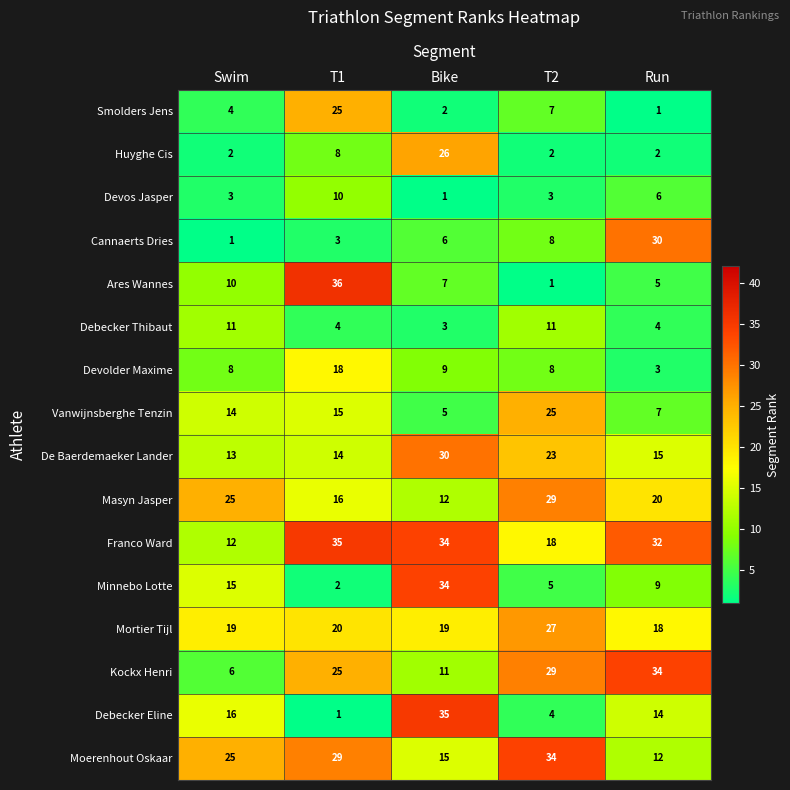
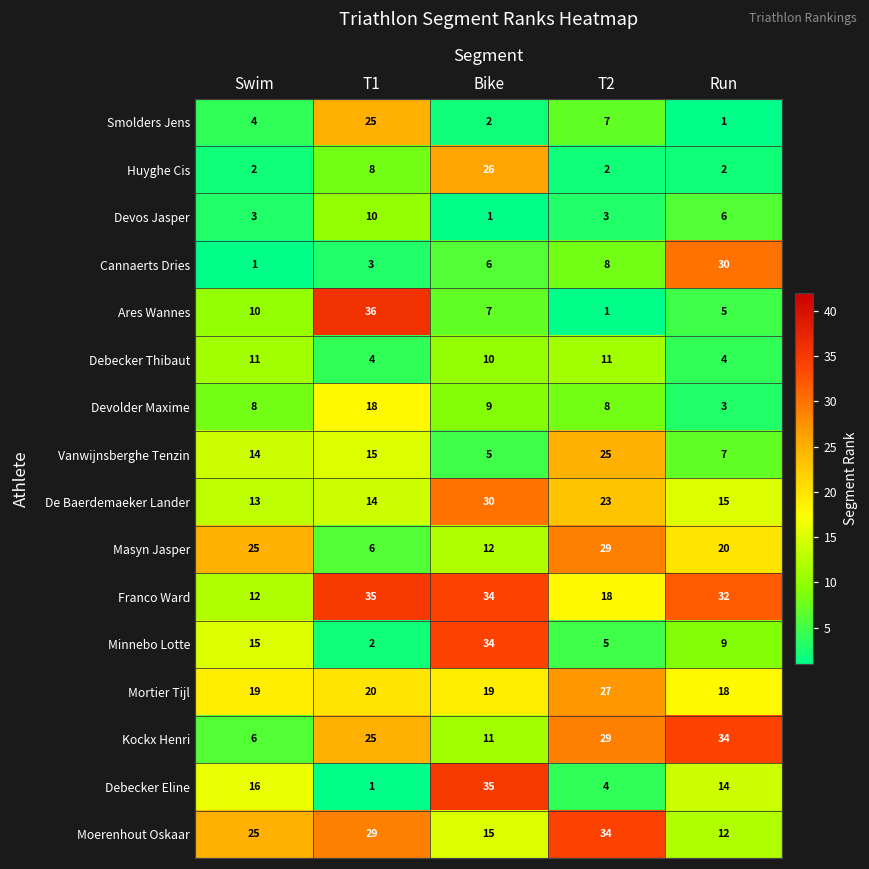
Debecker Thibaut, Bike: 3 -> 10
Masyn Jasper, T1: 16 -> 6
